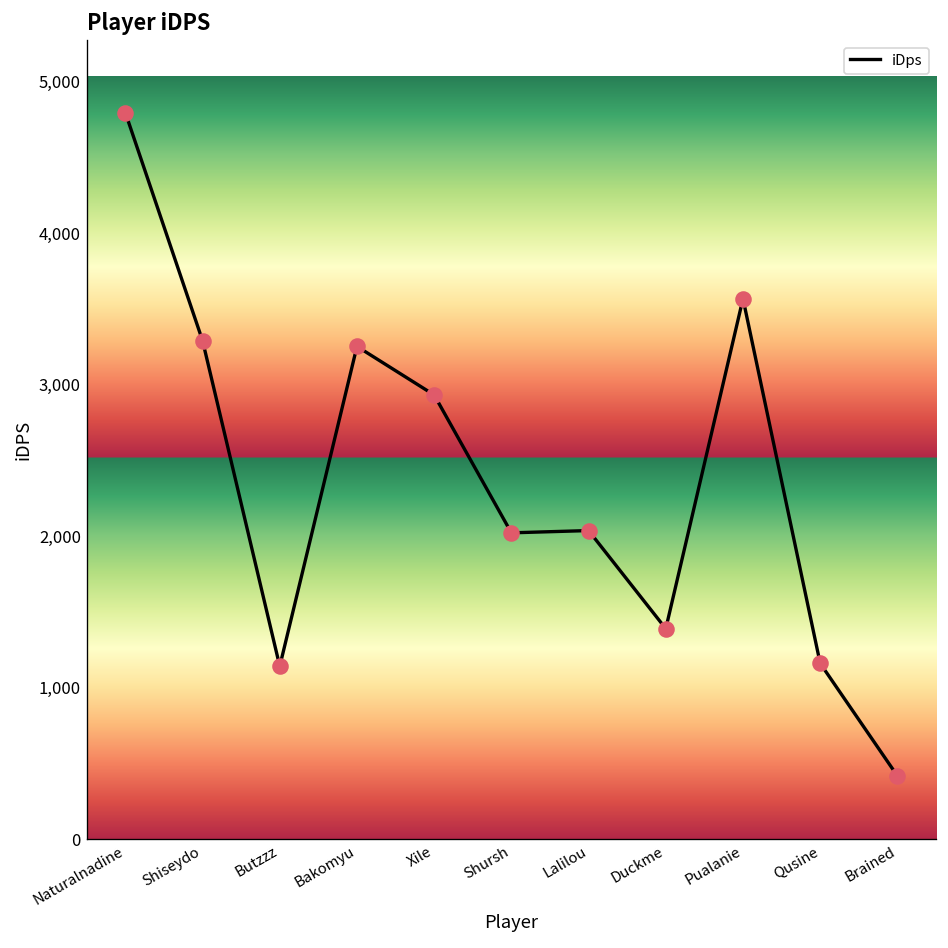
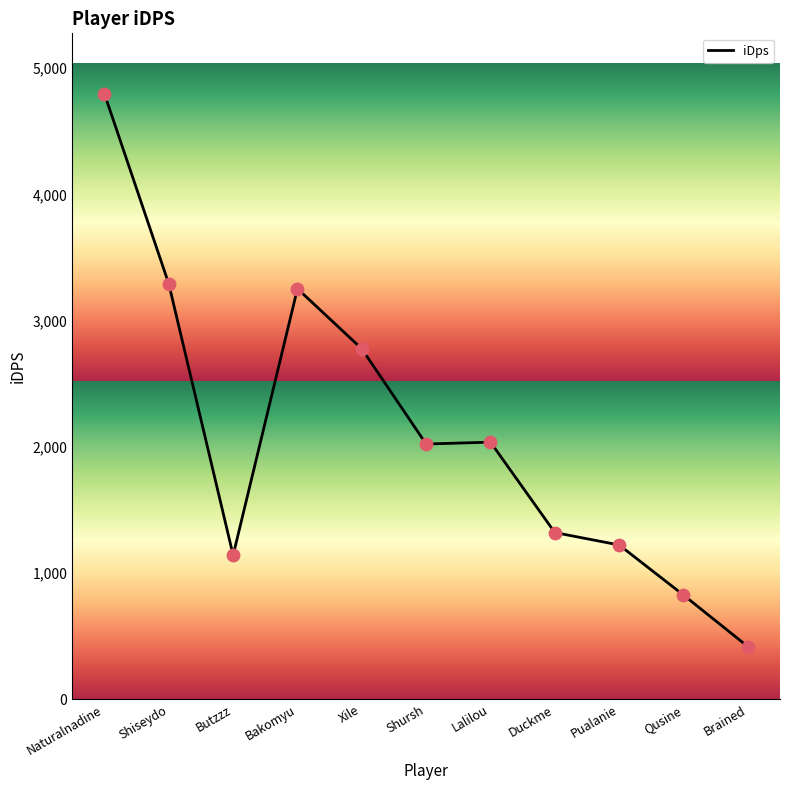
Xile: 2,930 -> 2,780
Duckme: 1,390 -> 1,320
Pualanie: 3,570 -> 1,220
Qusine: 1,160 -> 830
